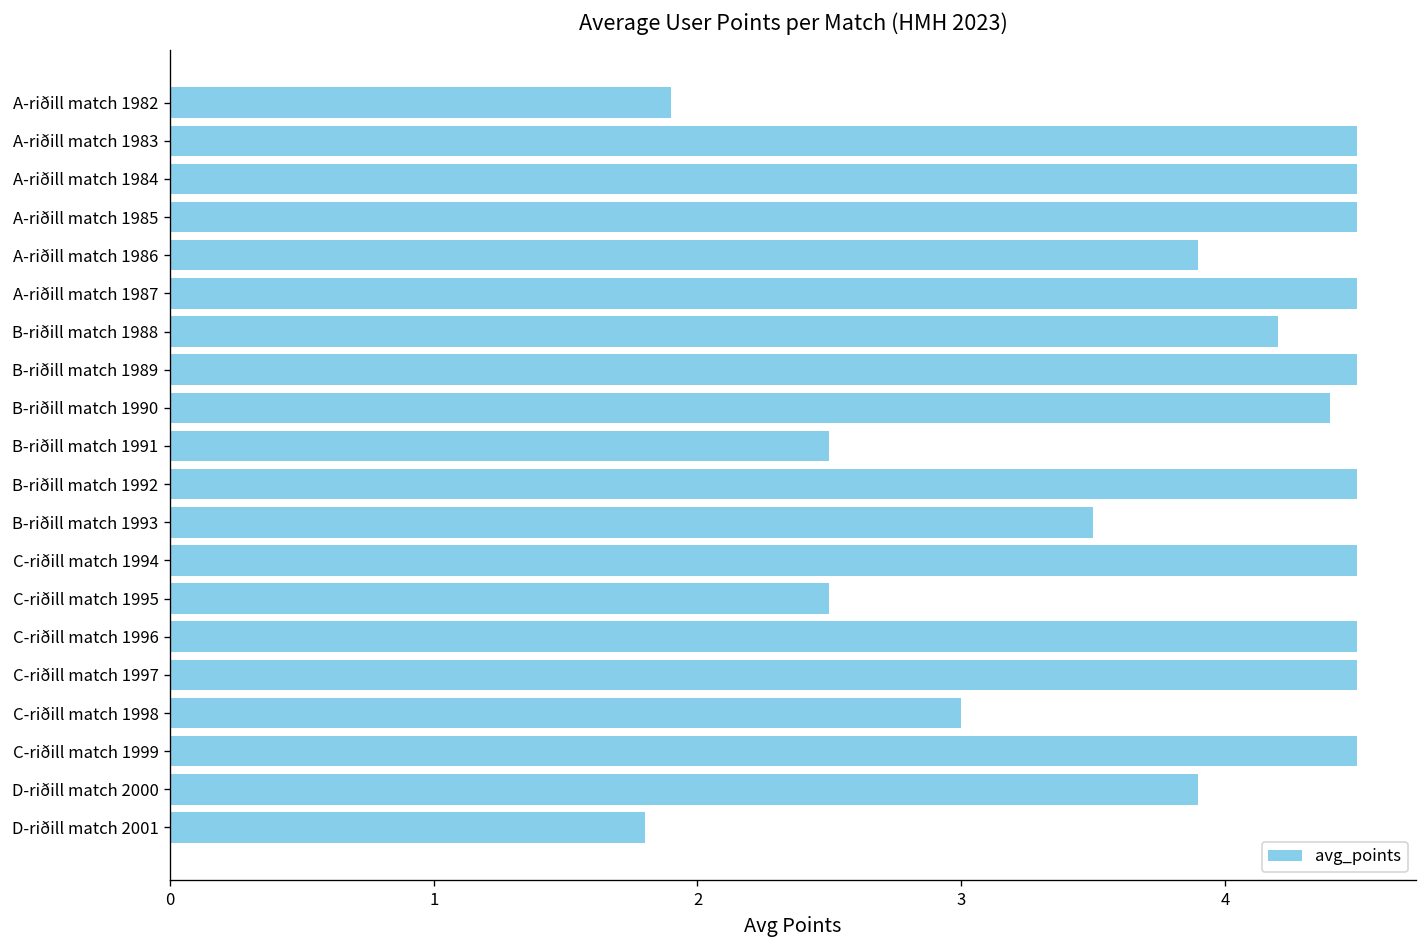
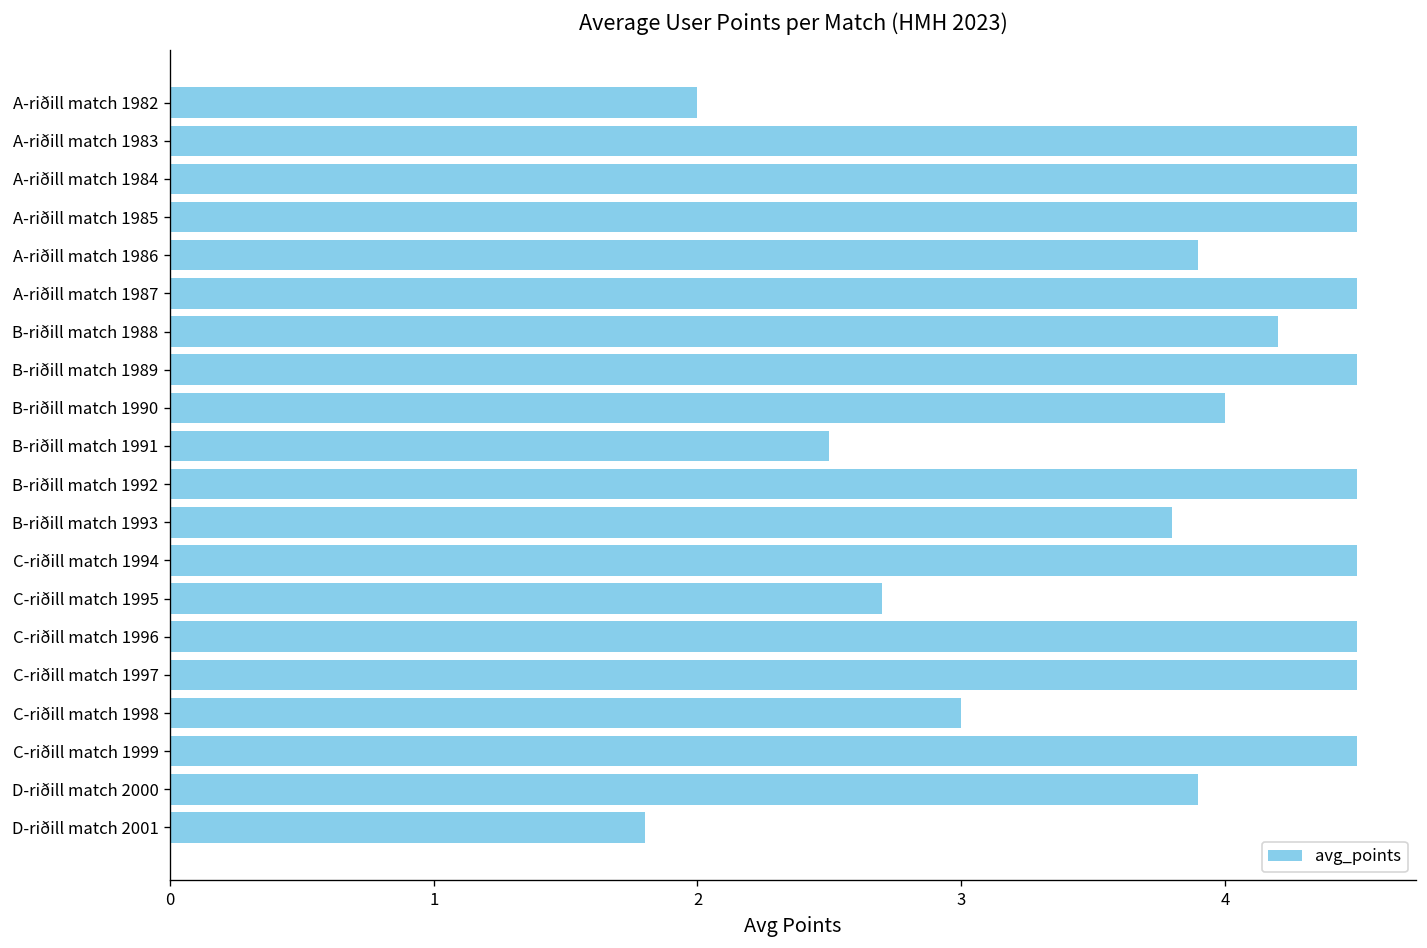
A-riðill match 1982: 1.9 -> 2.0
B-riðill match 1990: 4.4 -> 4.0
B-riðill match 1993: 3.5 -> 3.8
C-riðill match 1995: 2.5 -> 2.7
